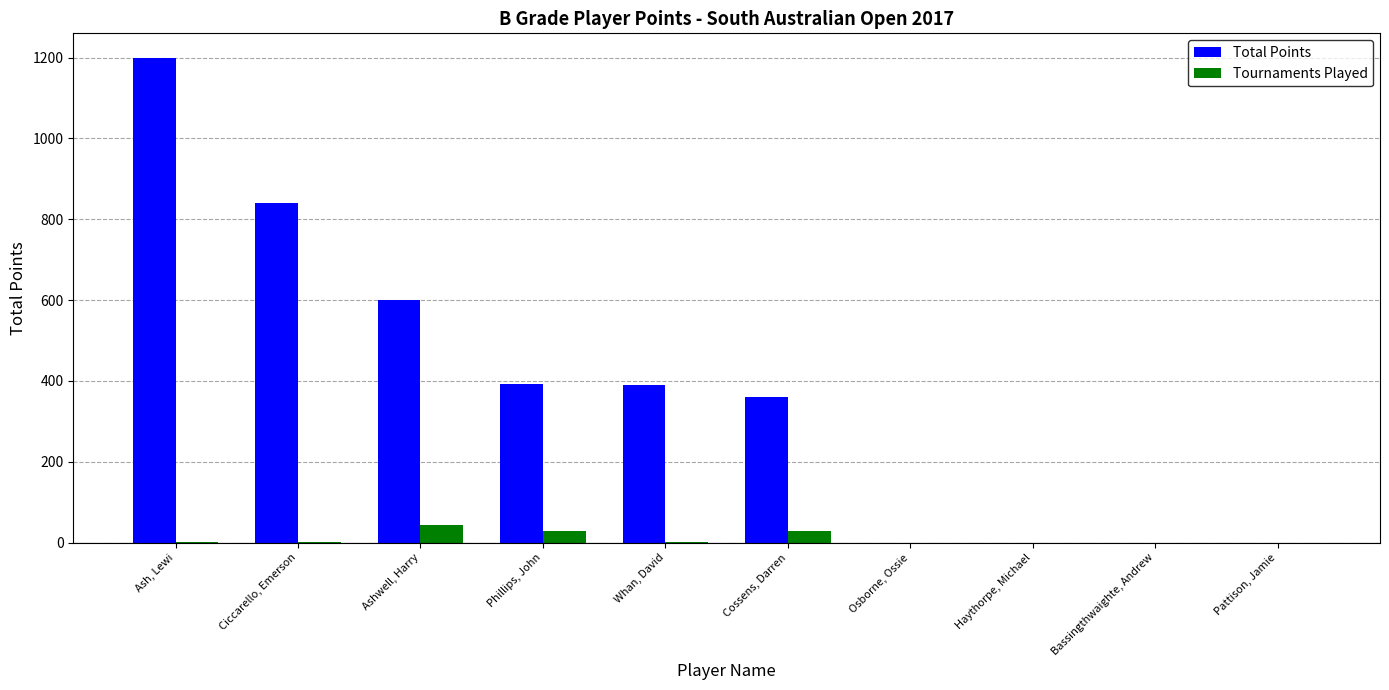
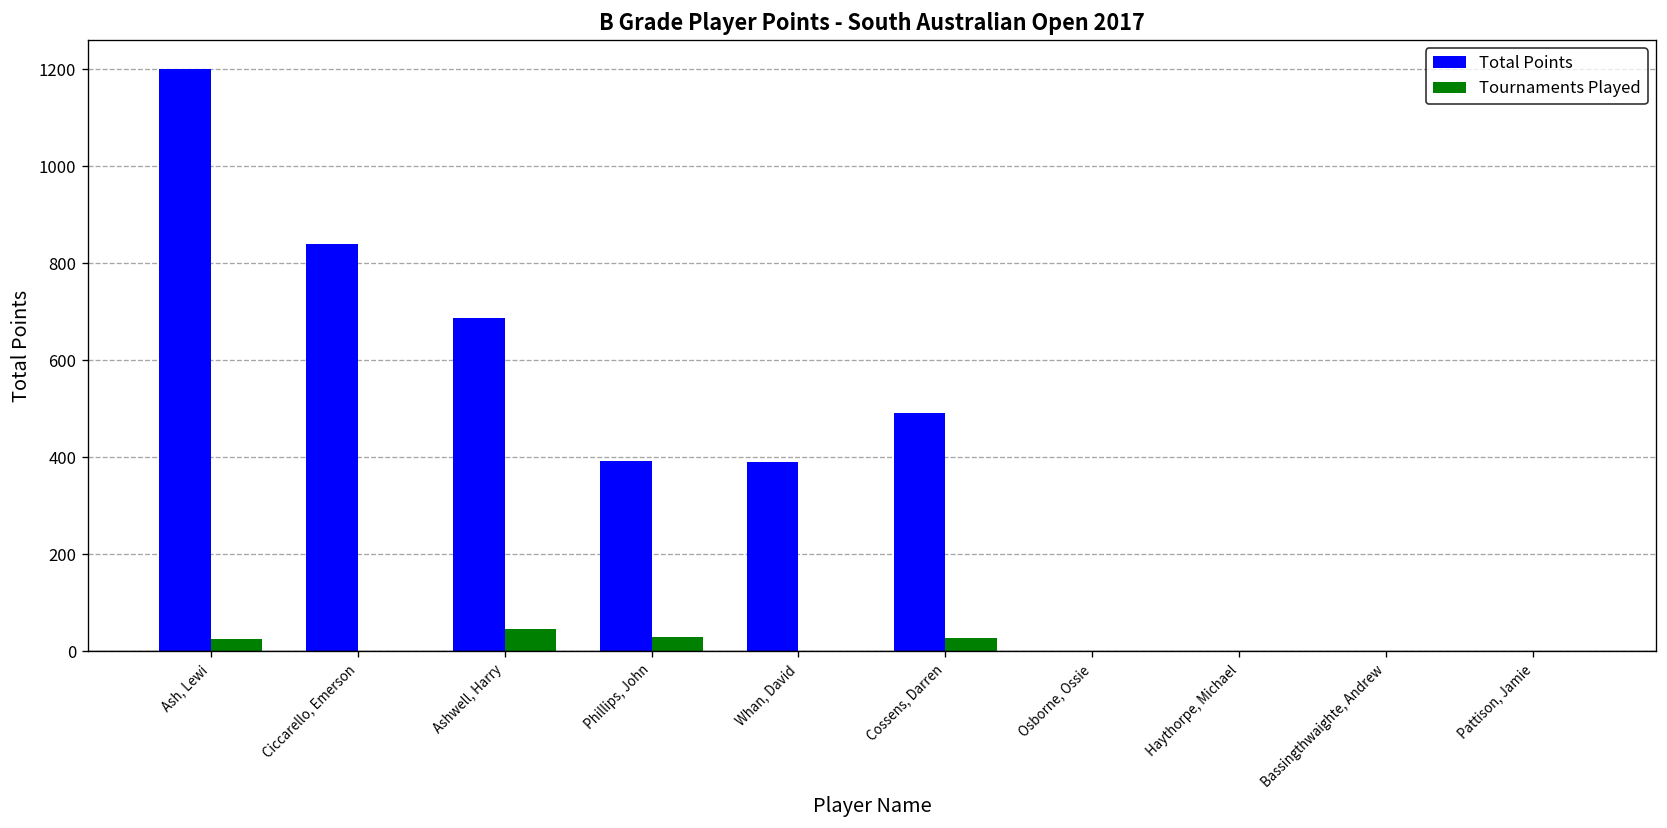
Tournaments Played, Ash, Lewi: 0 -> 30
Total Points, Ashwell, Harry: 600 -> 690
Total Points, Cossens, Darren: 360 -> 490
